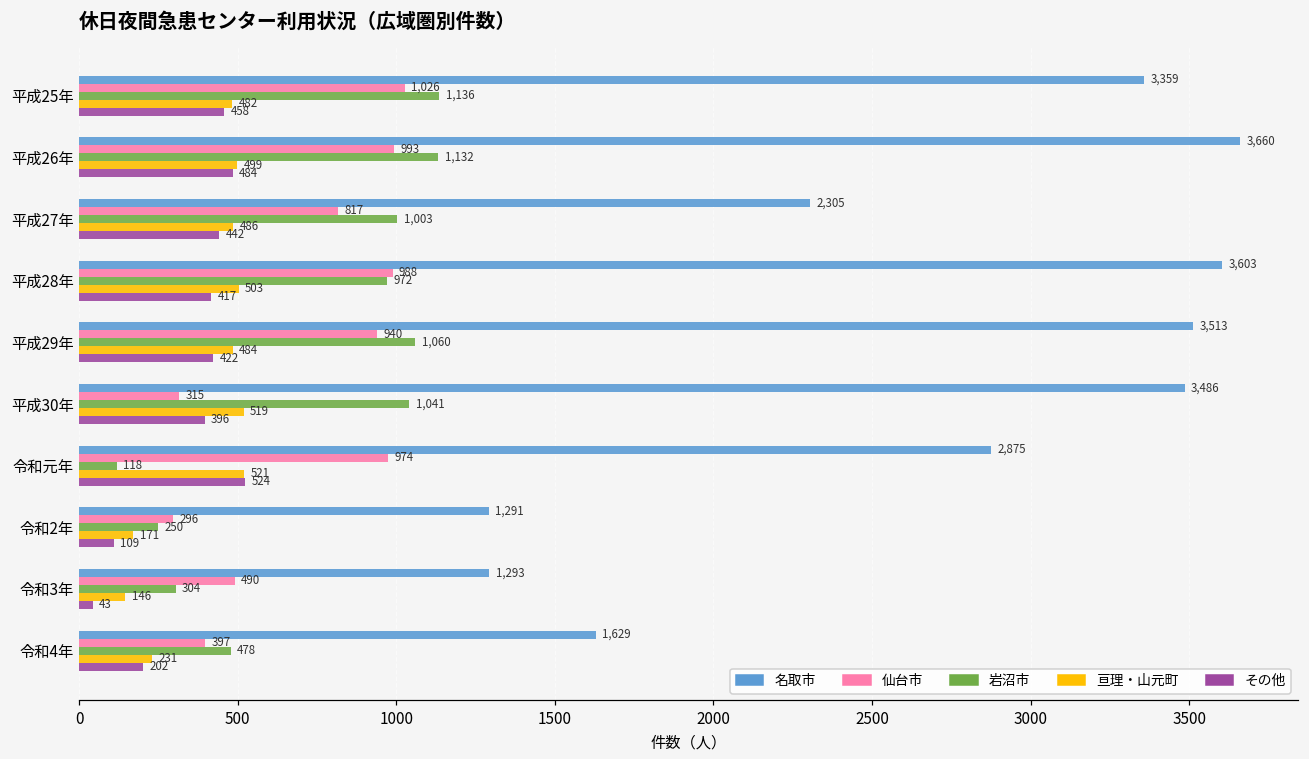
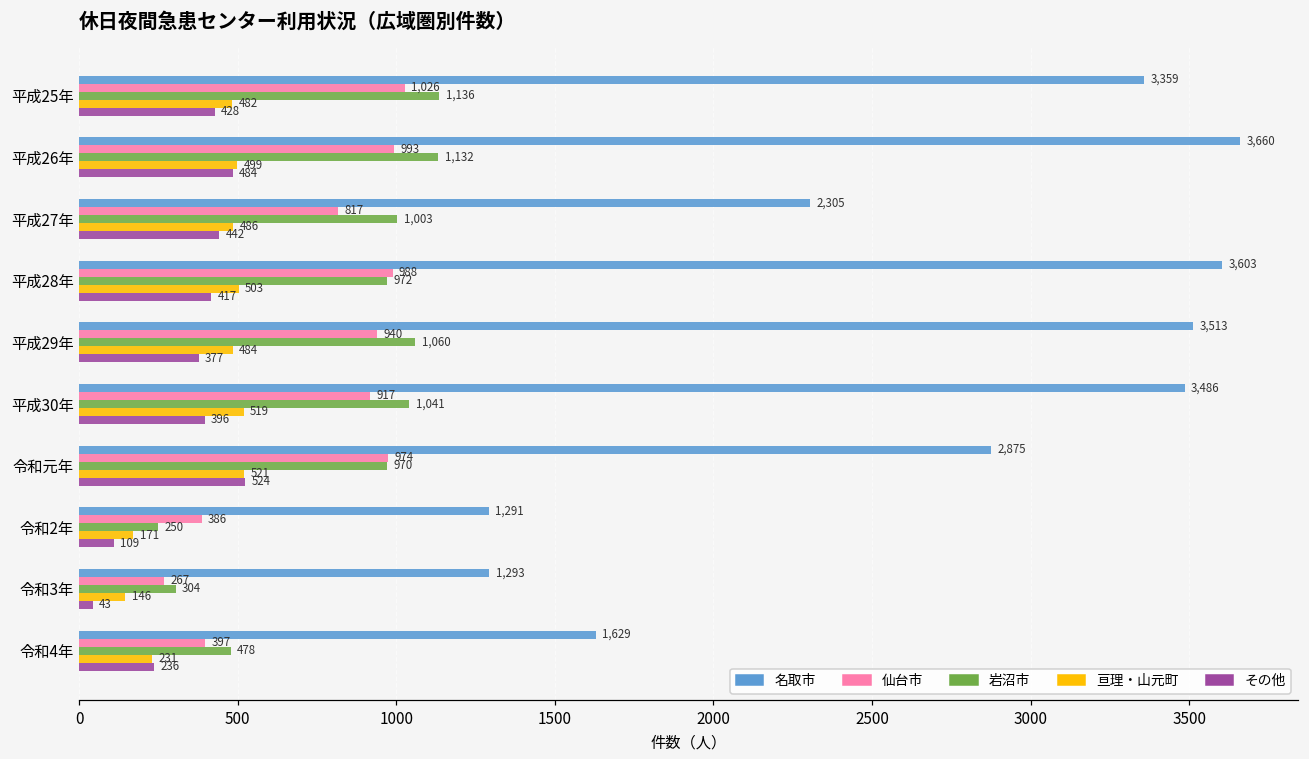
その他, 平成25年: 458 -> 428
その他, 平成29年: 422 -> 377
仙台市, 平成30年: 315 -> 917
岩沼市, 令和元年: 118 -> 970
仙台市, 令和2年: 296 -> 386
仙台市, 令和3年: 490 -> 267
その他, 令和4年: 202 -> 236
